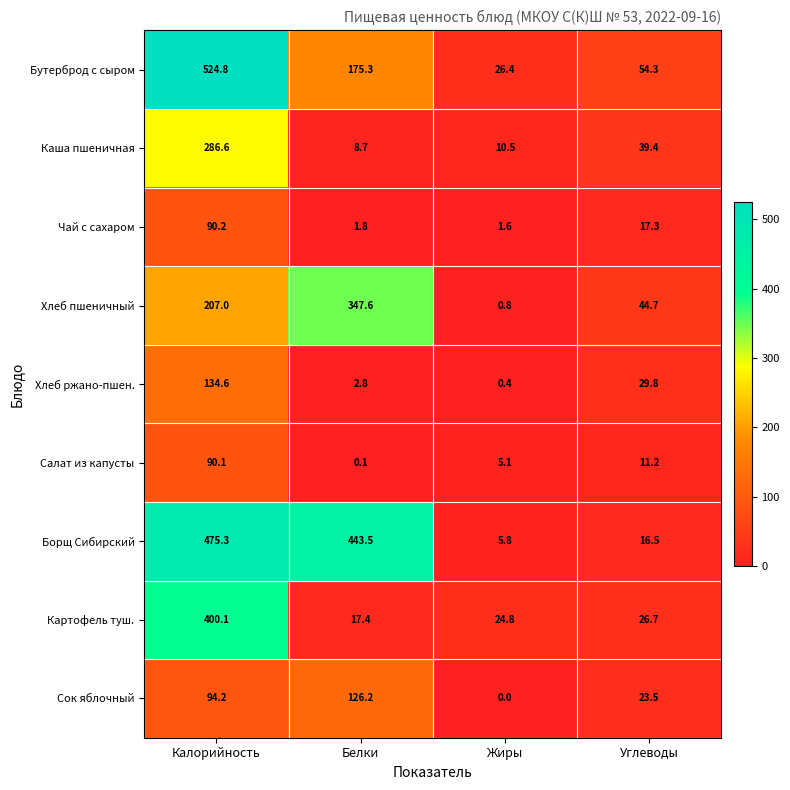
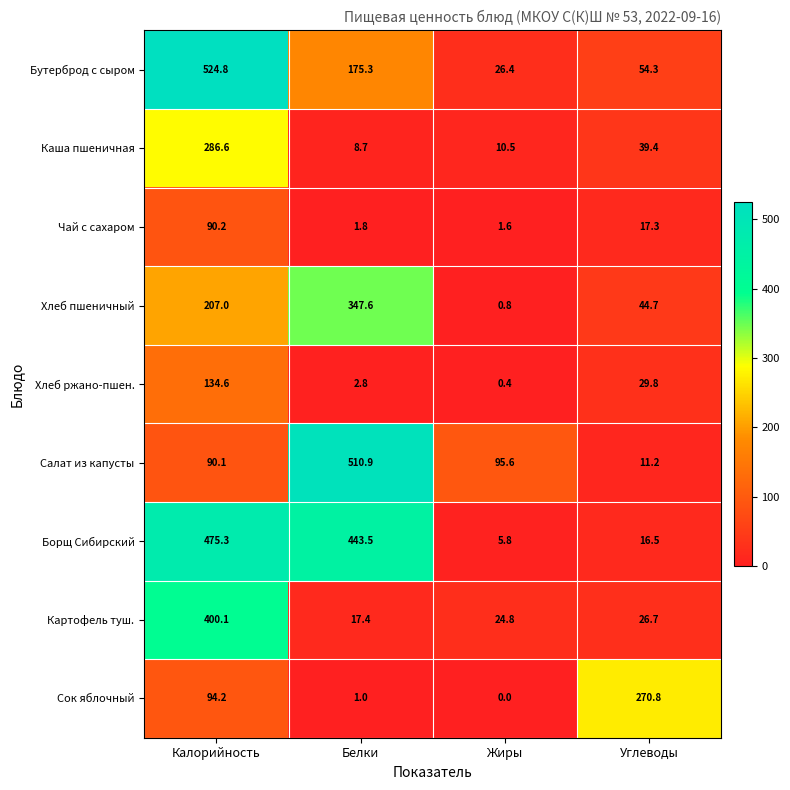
Салат из капусты, Белки: 0.1 -> 510.9
Салат из капусты, Жиры: 5.1 -> 95.6
Сок яблочный, Белки: 126.2 -> 1.0
Сок яблочный, Углеводы: 23.5 -> 270.8
